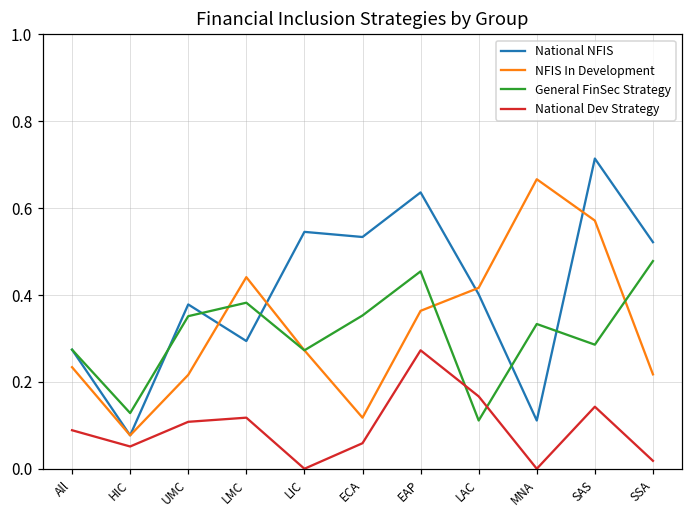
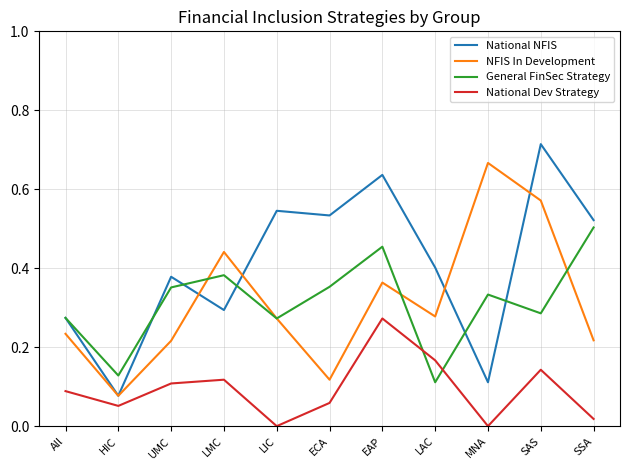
NFIS In Development, LAC: 0.42 -> 0.28
General FinSec Strategy, SSA: 0.48 -> 0.50
